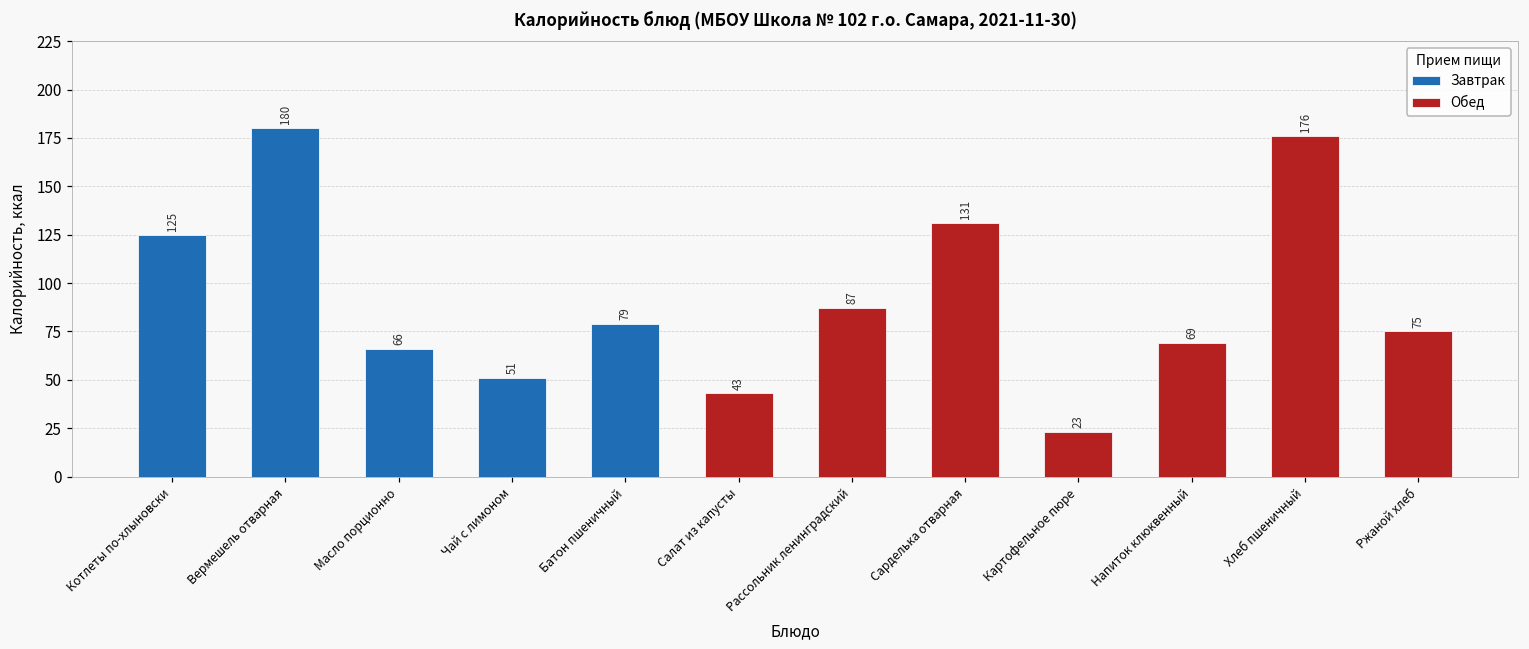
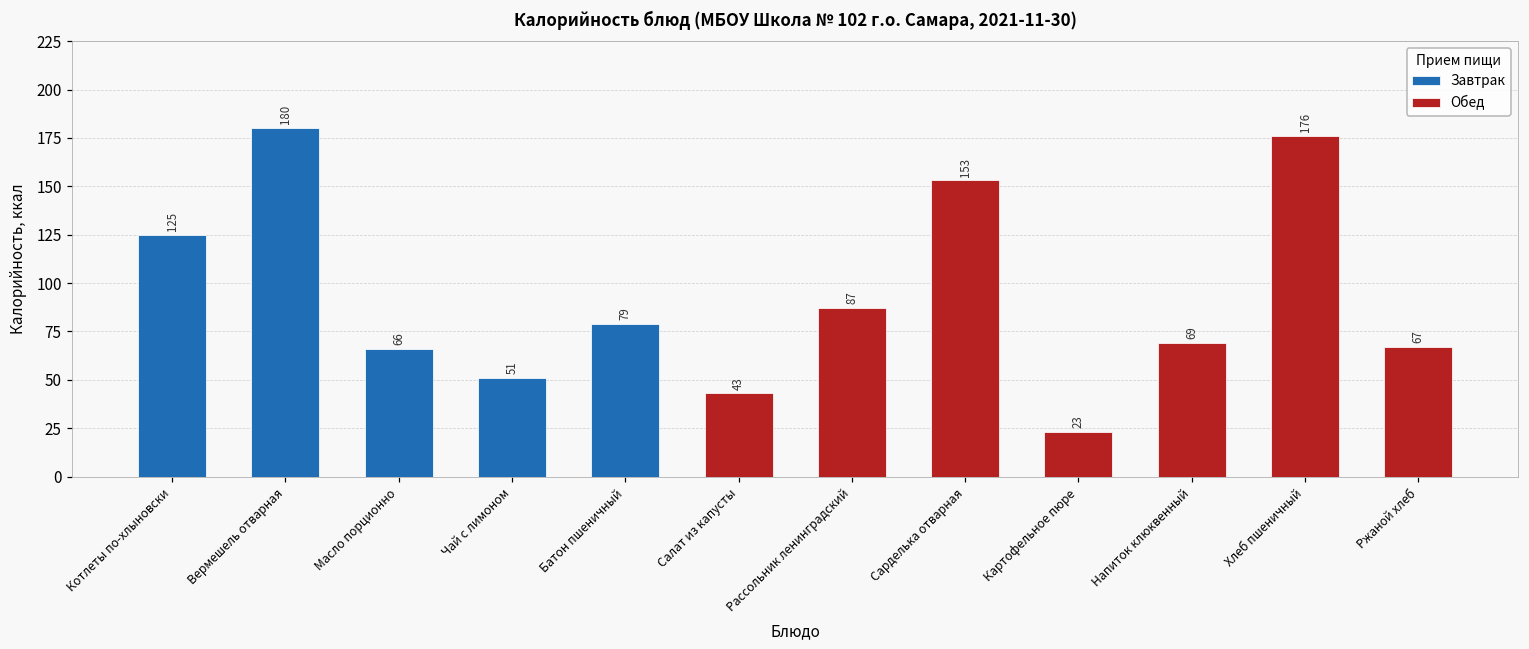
Сарделька отварная: 131 -> 153
Ржаной хлеб: 75 -> 67
